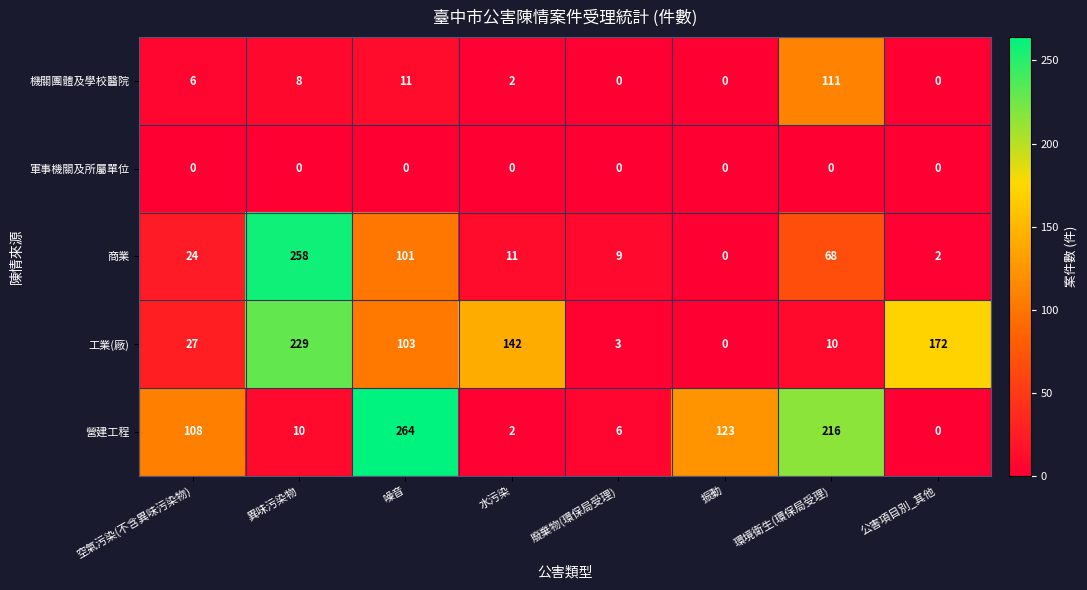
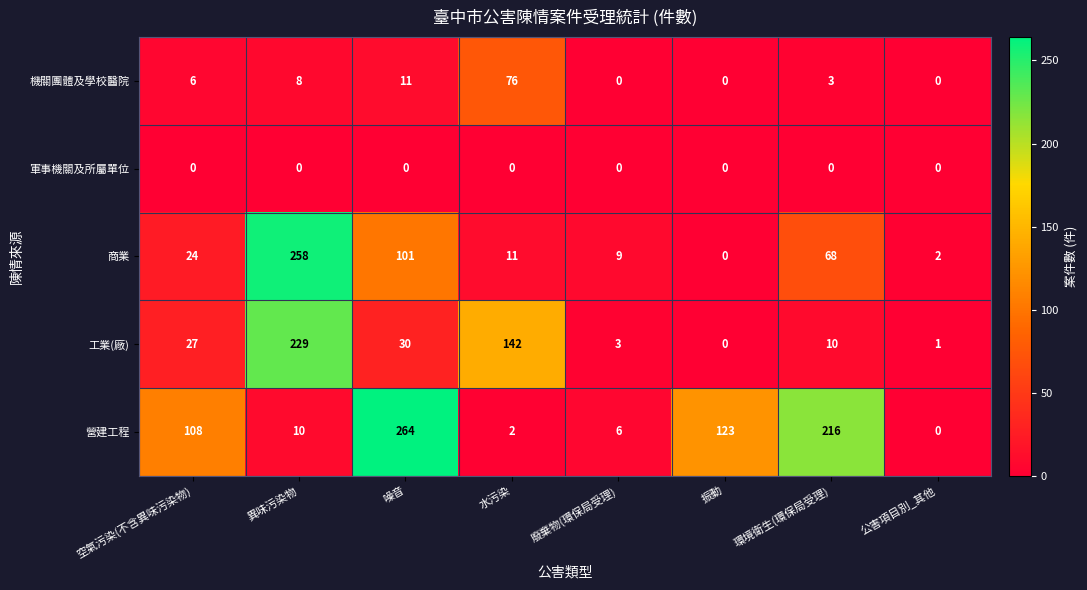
機關團體及學校醫院, 水污染: 2 -> 76
機關團體及學校醫院, 環境衛生(環保局受理): 111 -> 3
工業(廠), 噪音: 103 -> 30
工業(廠), 公害項目別_其他: 172 -> 1
